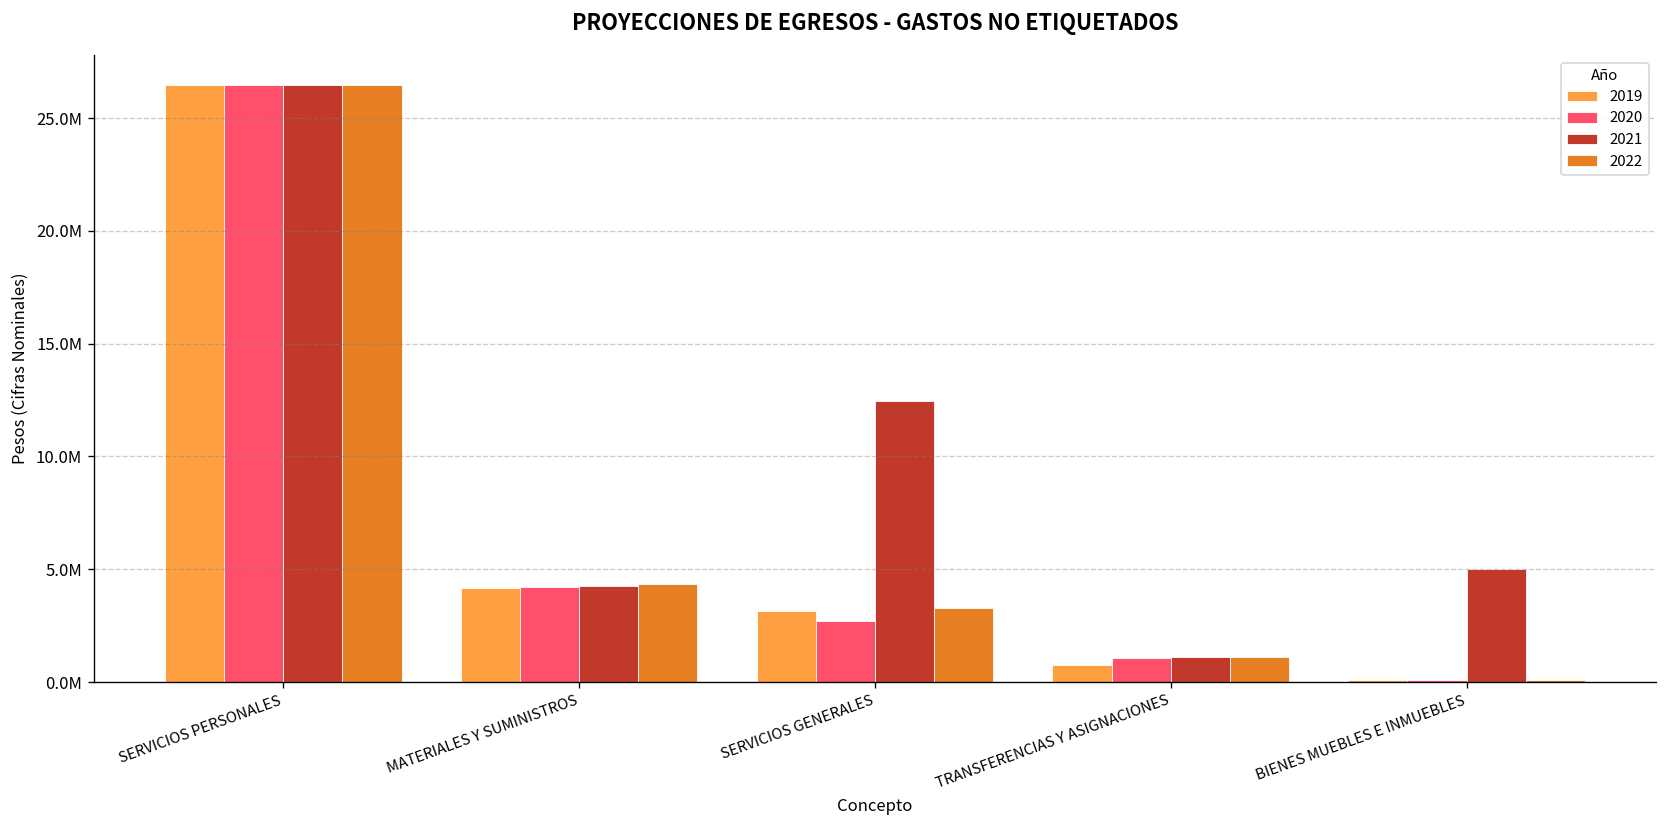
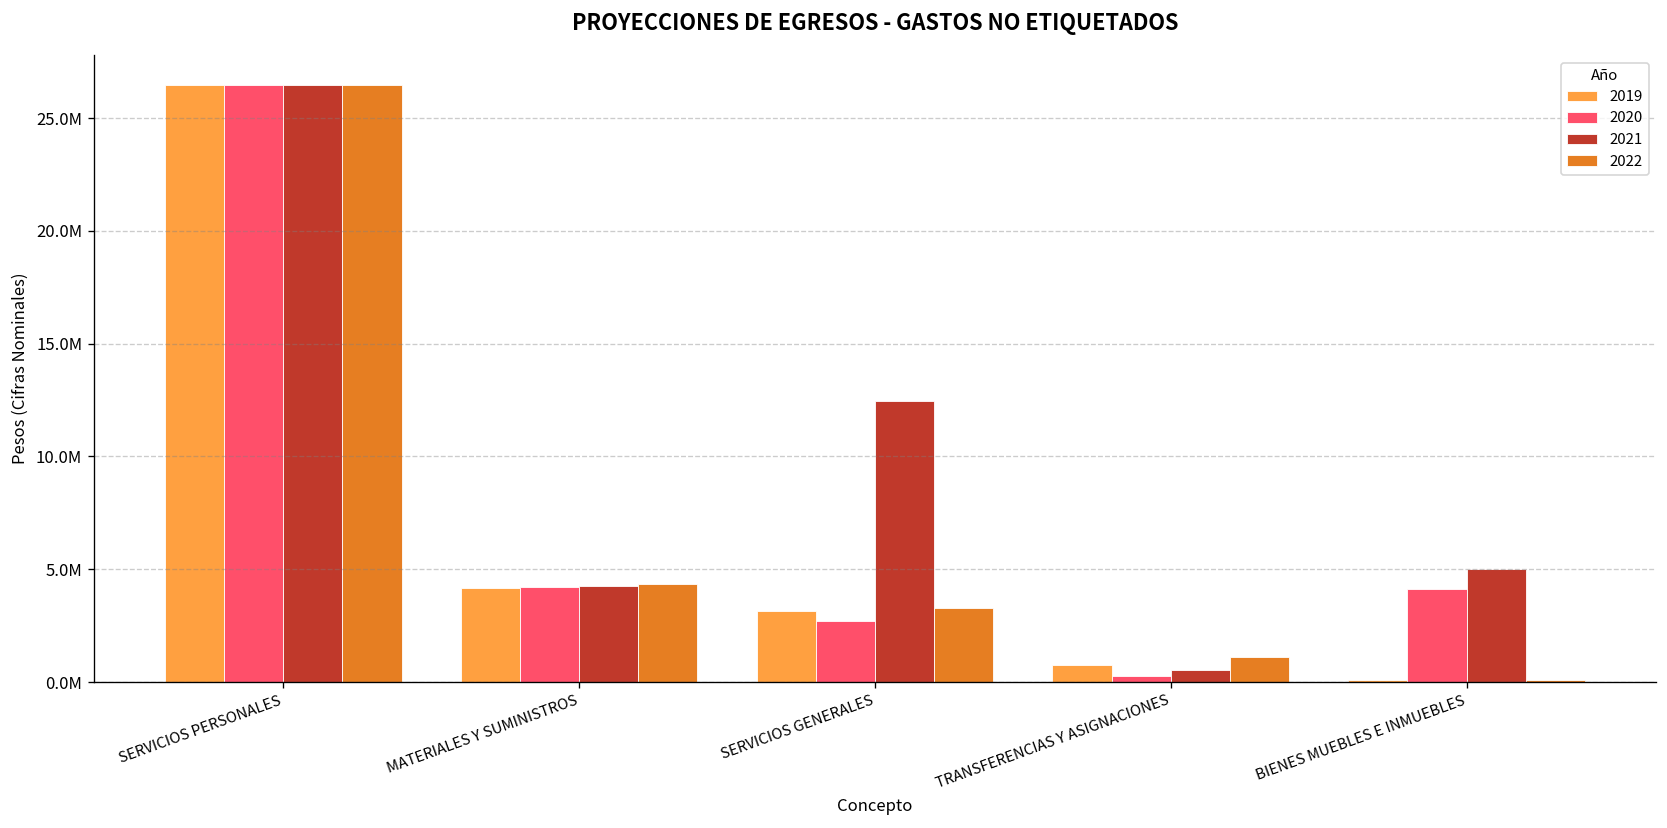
2020, TRANSFERENCIAS Y ASIGNACIONES: 1100000 -> 300000
2021, TRANSFERENCIAS Y ASIGNACIONES: 1100000 -> 500000
2020, BIENES MUEBLES E INMUEBLES: 100000 -> 4100000
